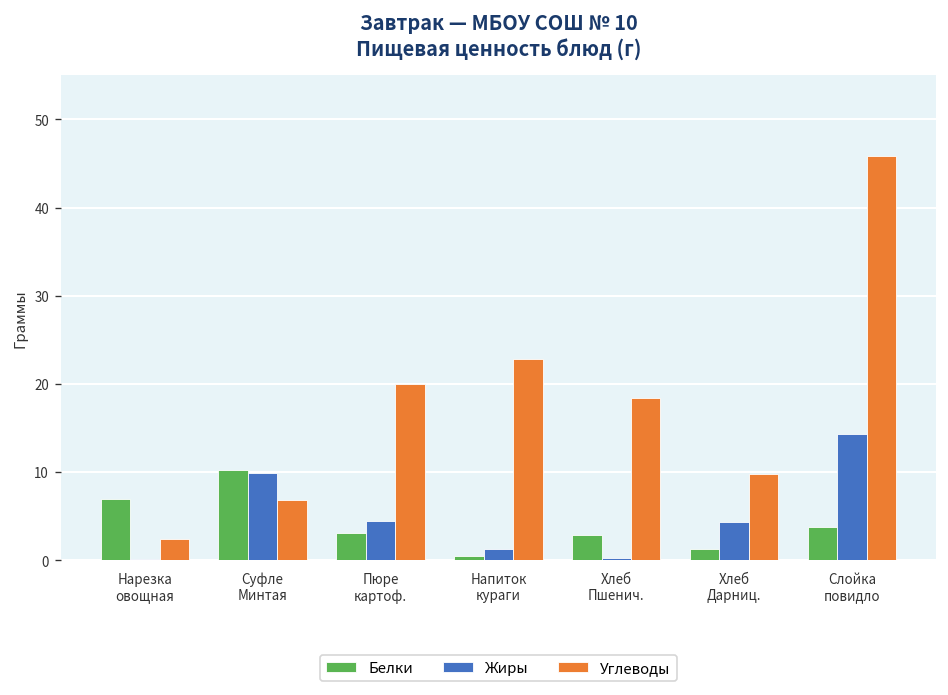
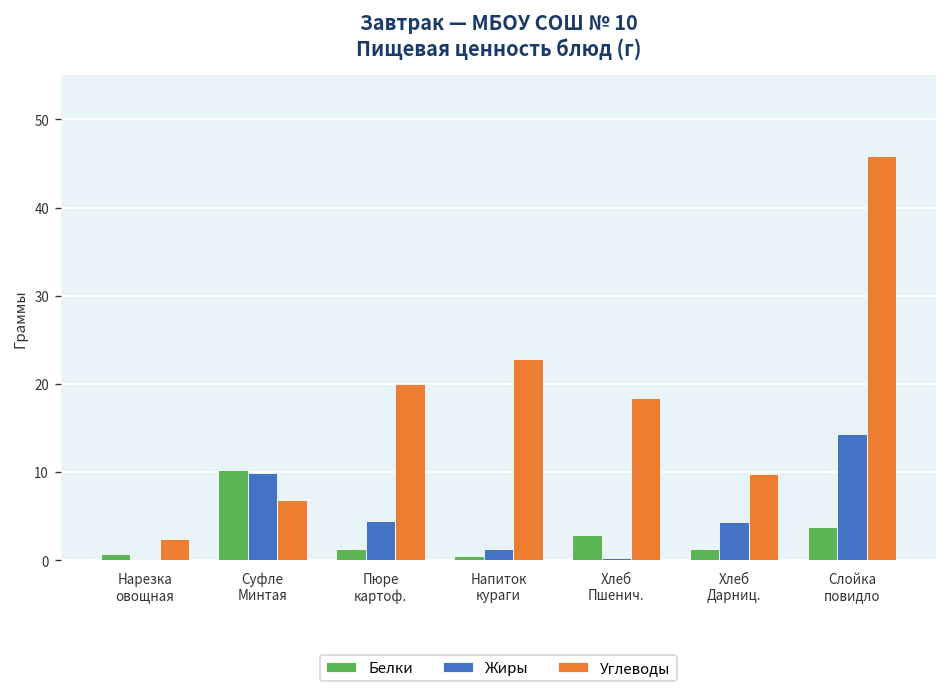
Белки, Нарезка овощная: 7 -> 1
Белки, Пюре картоф.: 3 -> 1
